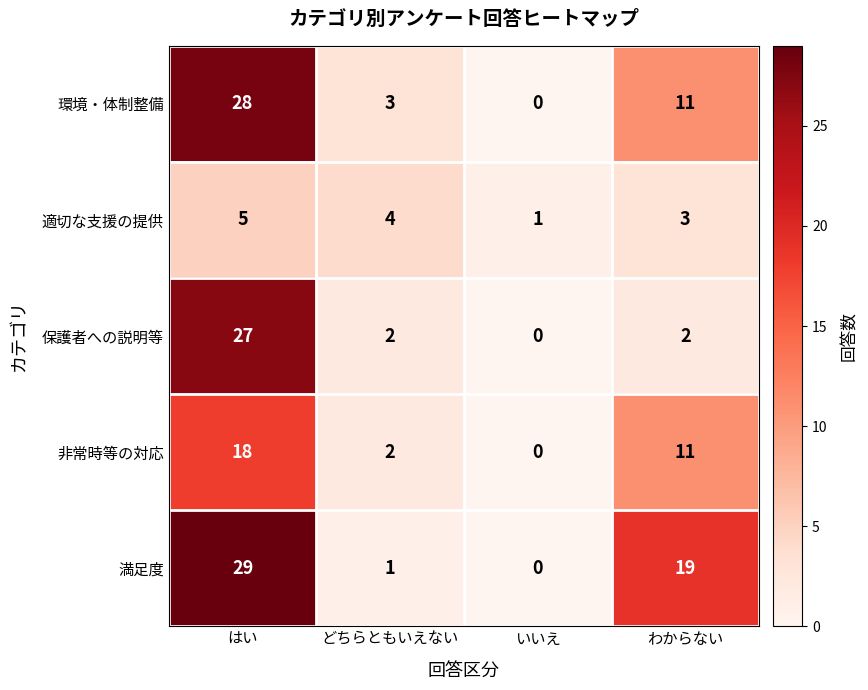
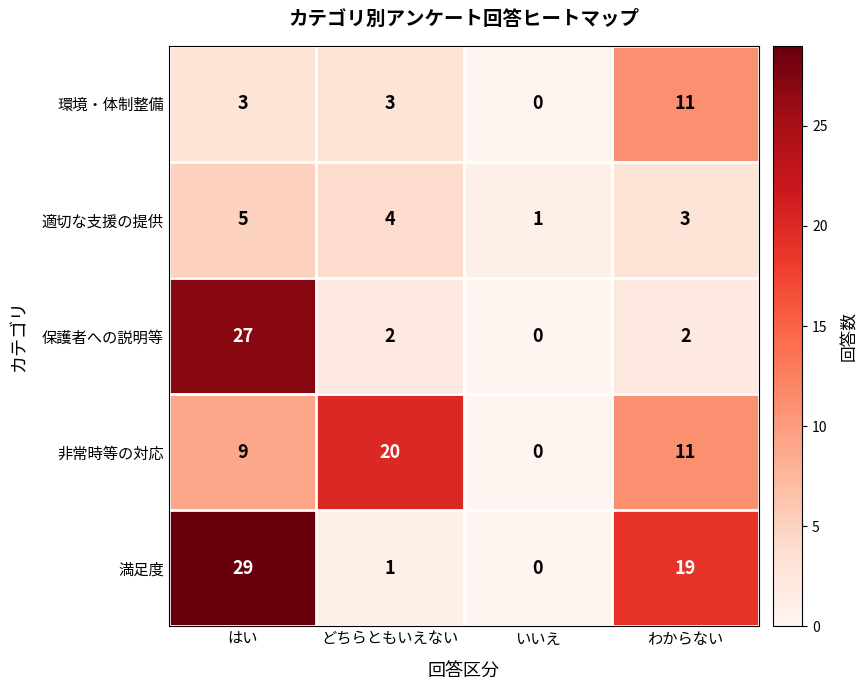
環境・体制整備, はい: 28 -> 3
非常時等の対応, はい: 18 -> 9
非常時等の対応, どちらともいえない: 2 -> 20
